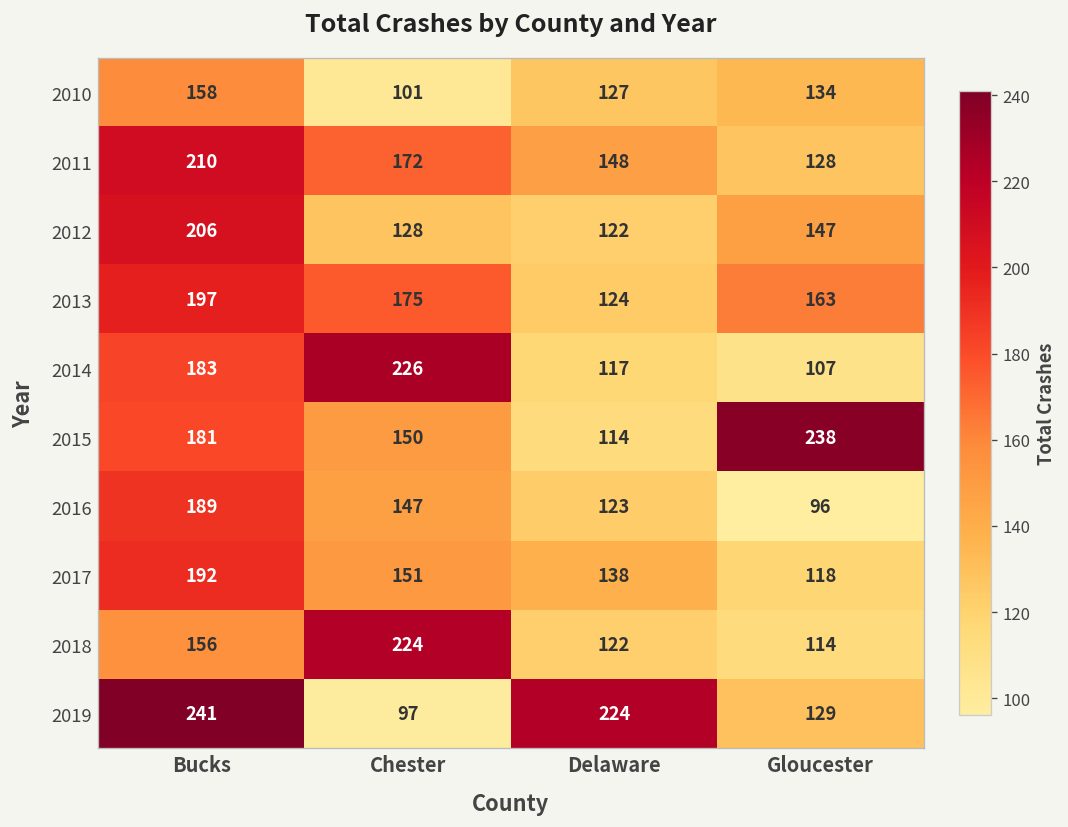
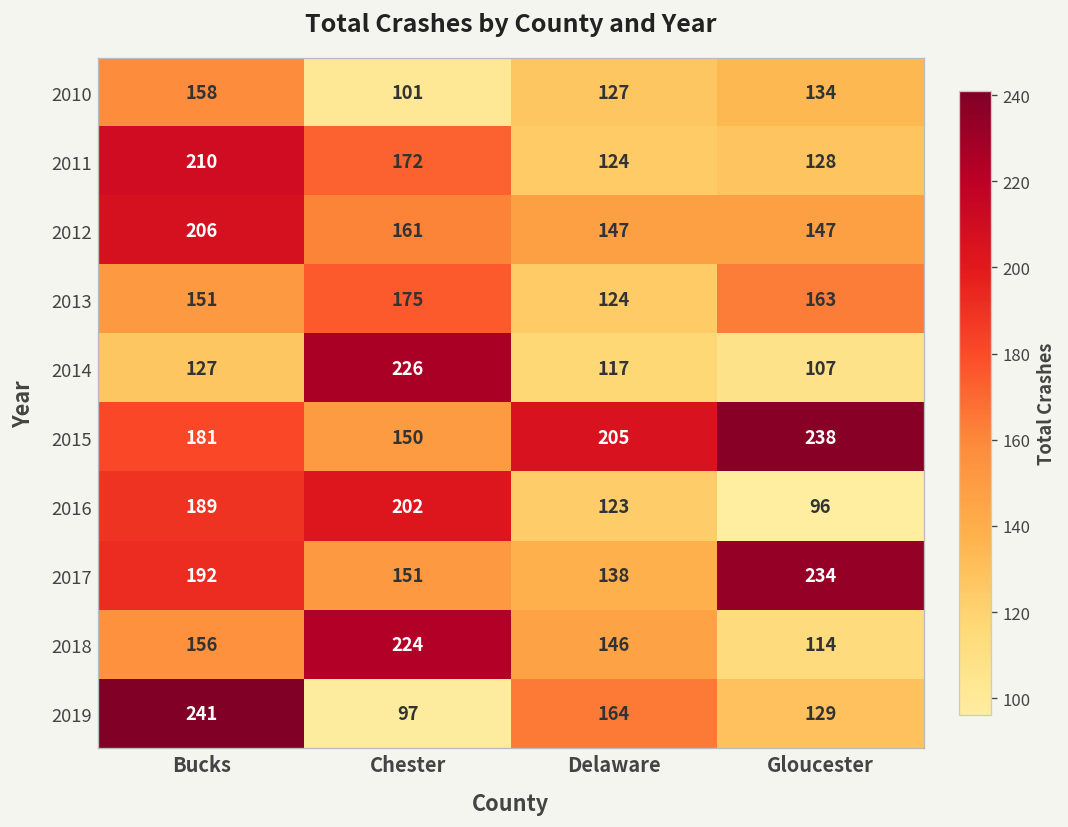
2011, Delaware: 148 -> 124
2012, Chester: 128 -> 161
2012, Delaware: 122 -> 147
2013, Bucks: 197 -> 151
2014, Bucks: 183 -> 127
2015, Delaware: 114 -> 205
2016, Chester: 147 -> 202
2017, Gloucester: 118 -> 234
2018, Delaware: 122 -> 146
2019, Delaware: 224 -> 164
